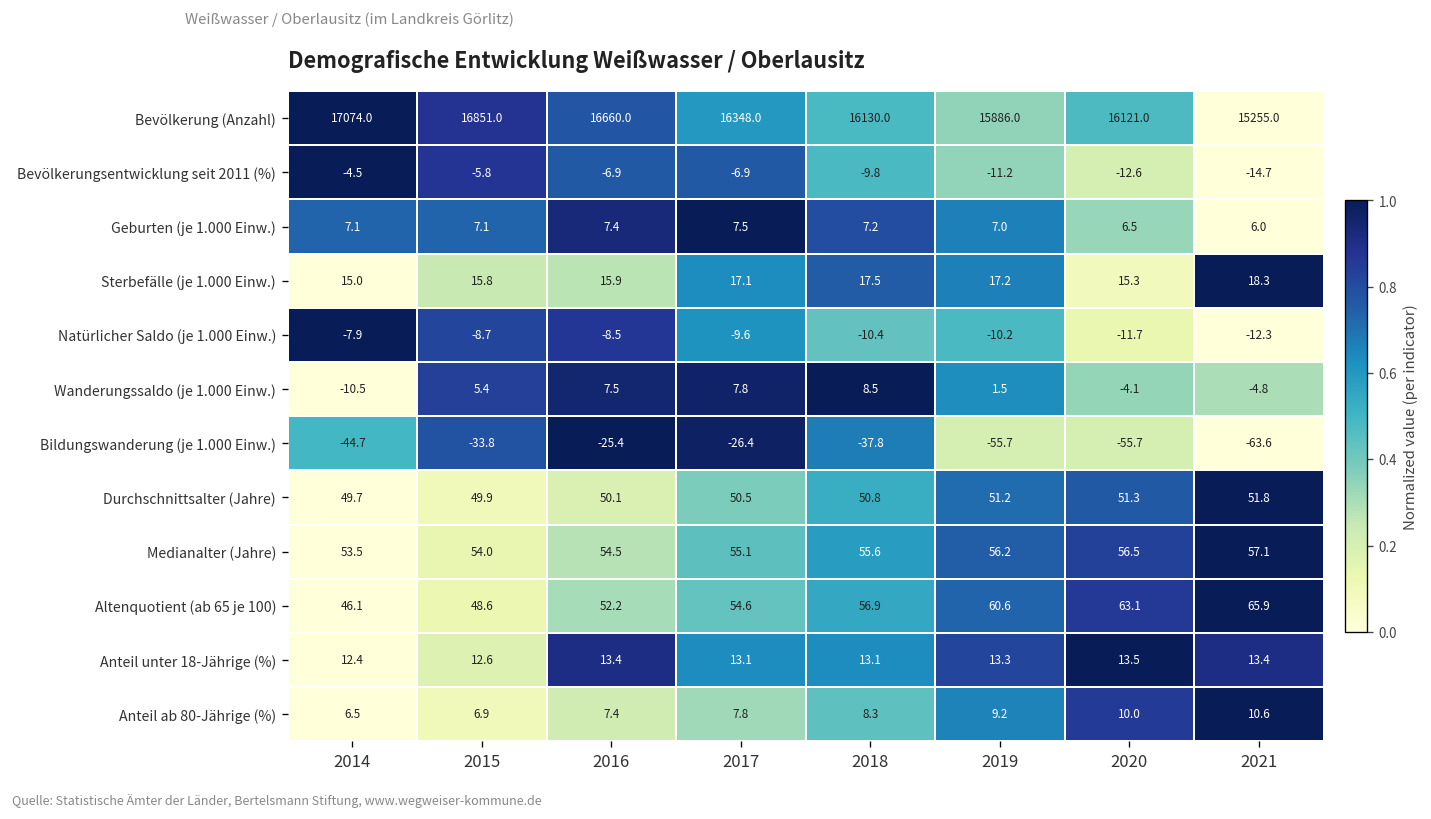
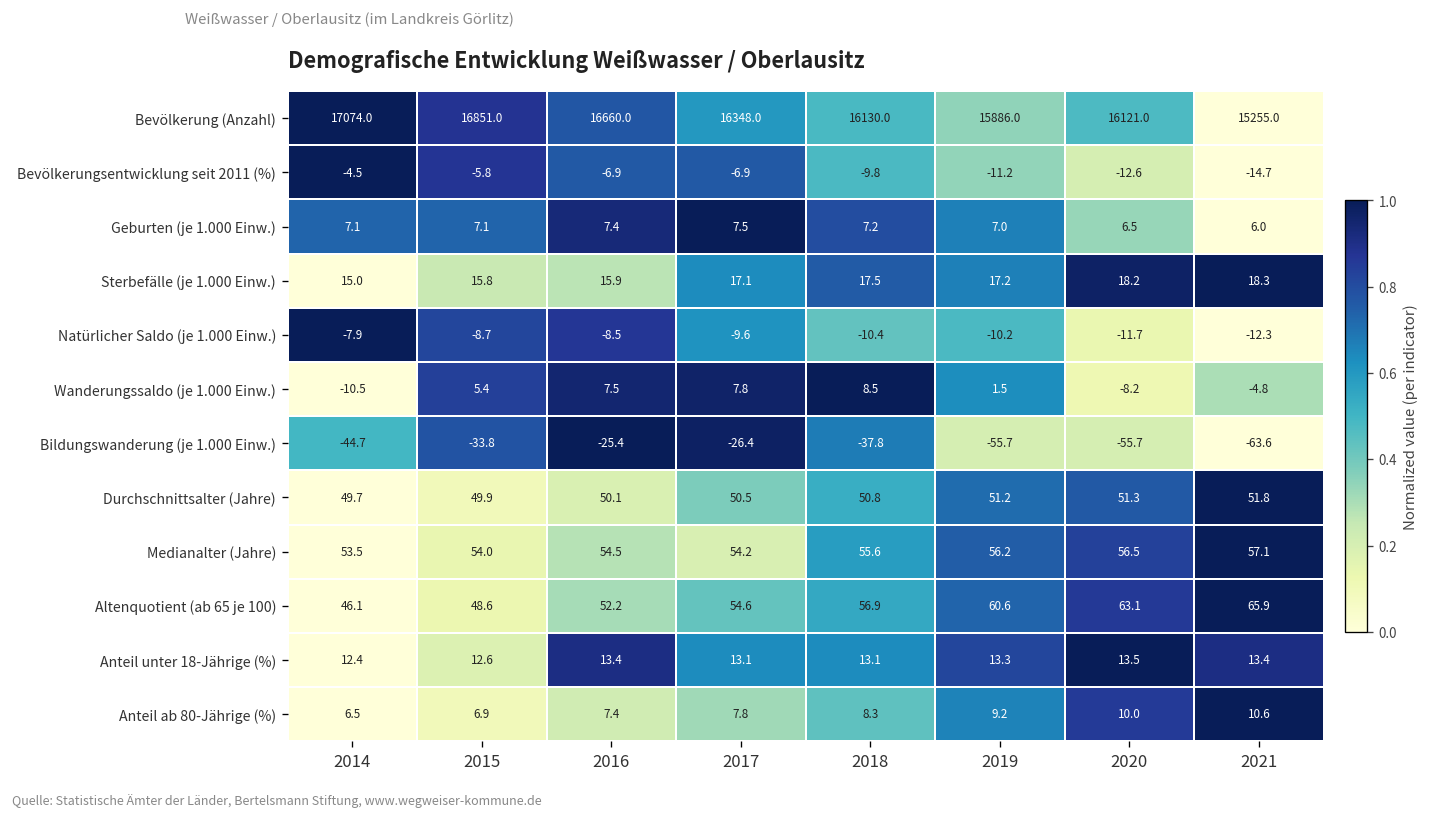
Sterbefälle (je 1.000 Einw.), 2020: 15.3 -> 18.2
Wanderungssaldo (je 1.000 Einw.), 2020: -4.1 -> -8.2
Medianalter (Jahre), 2017: 55.1 -> 54.2
